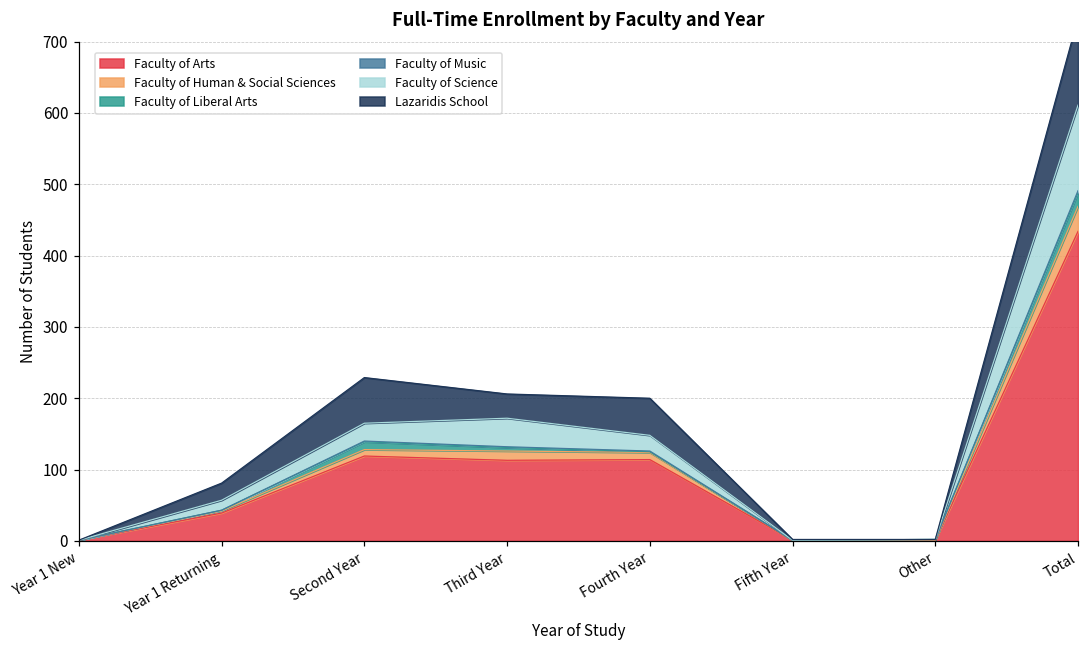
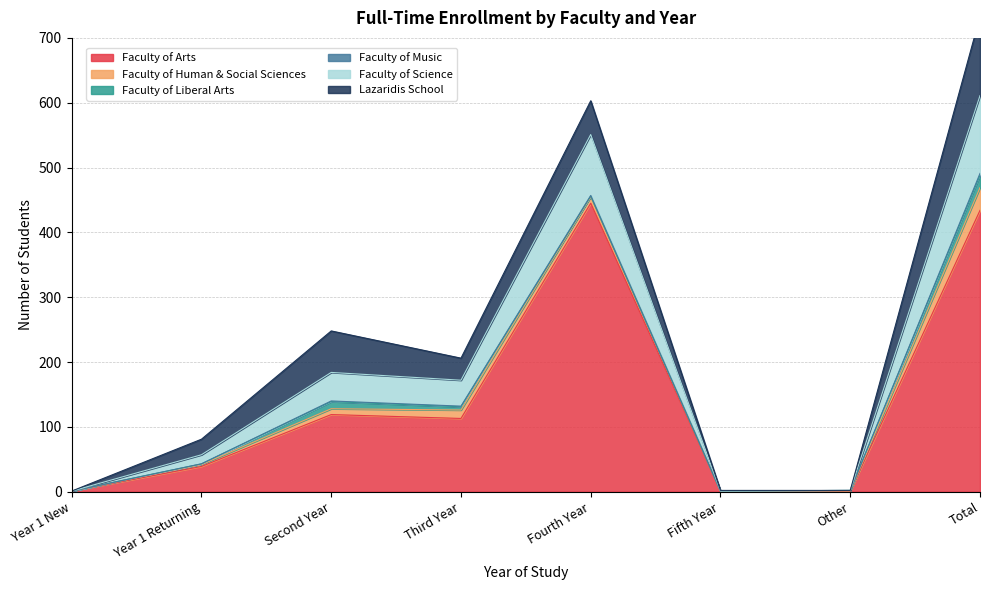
Faculty of Science, Second Year: 30 -> 40
Faculty of Arts, Fourth Year: 110 -> 450
Faculty of Science, Fourth Year: 20 -> 90
